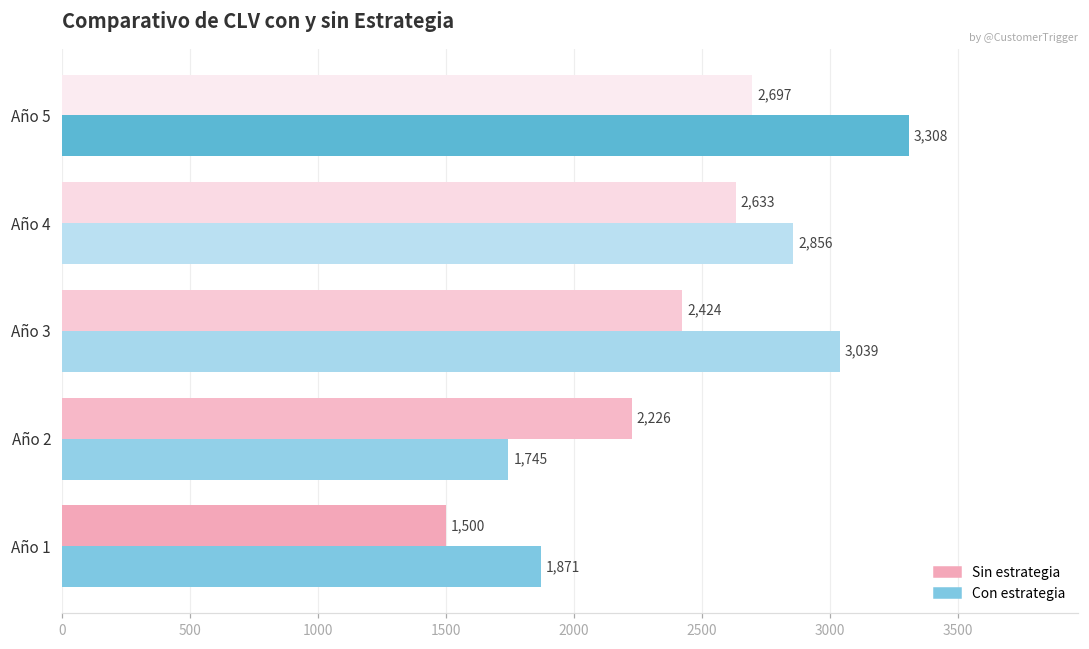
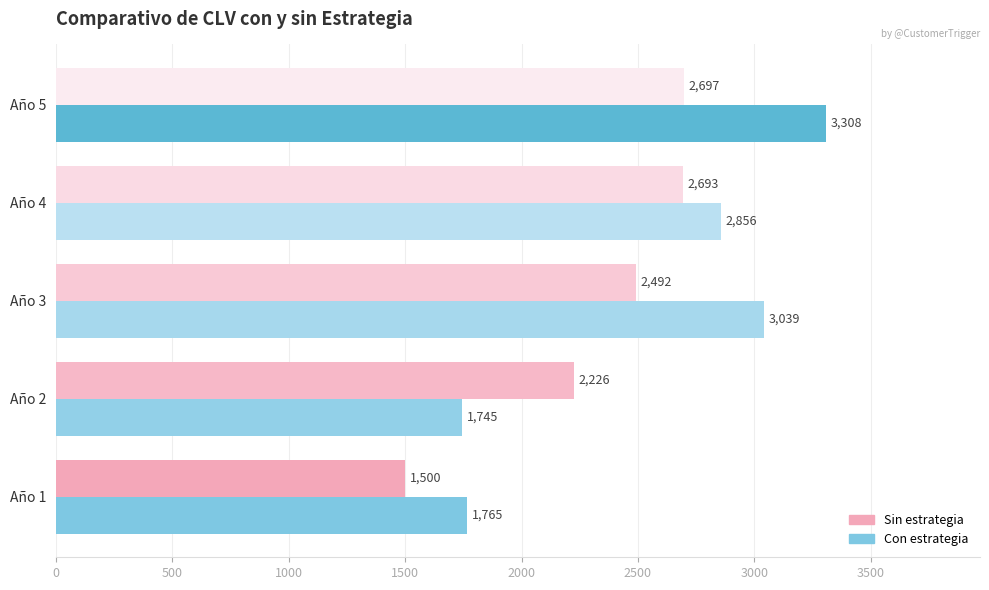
Sin estrategia, Año 4: 2,633 -> 2,693
Sin estrategia, Año 3: 2,424 -> 2,492
Con estrategia, Año 1: 1,871 -> 1,765
